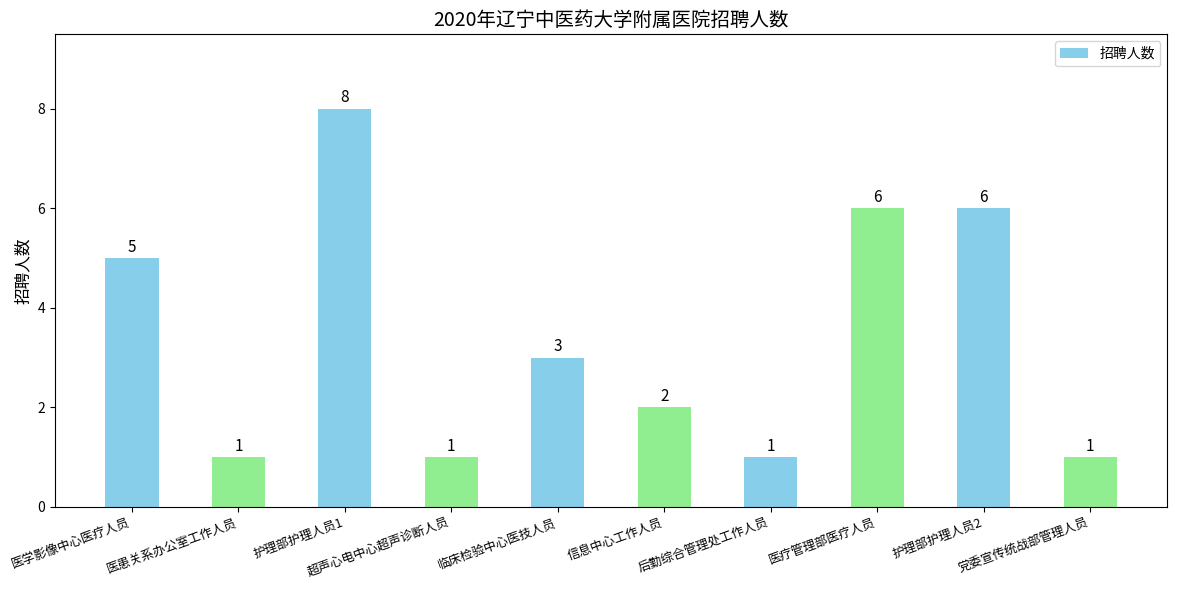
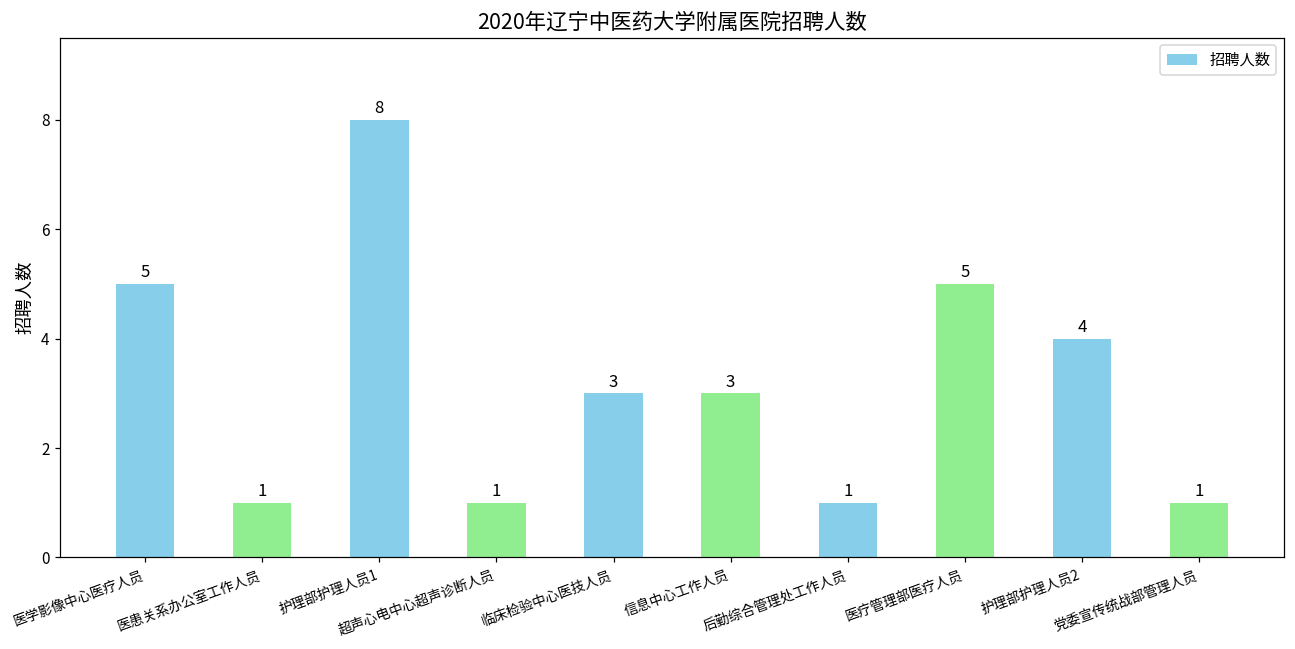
信息中心工作人员: 2 -> 3
医疗管理部医疗人员: 6 -> 5
护理部护理人员2: 6 -> 4
